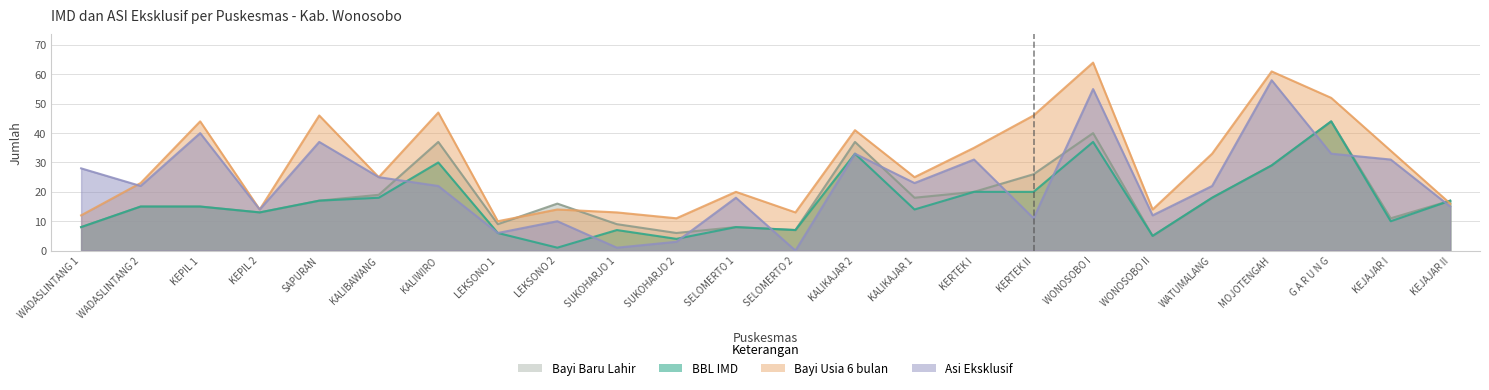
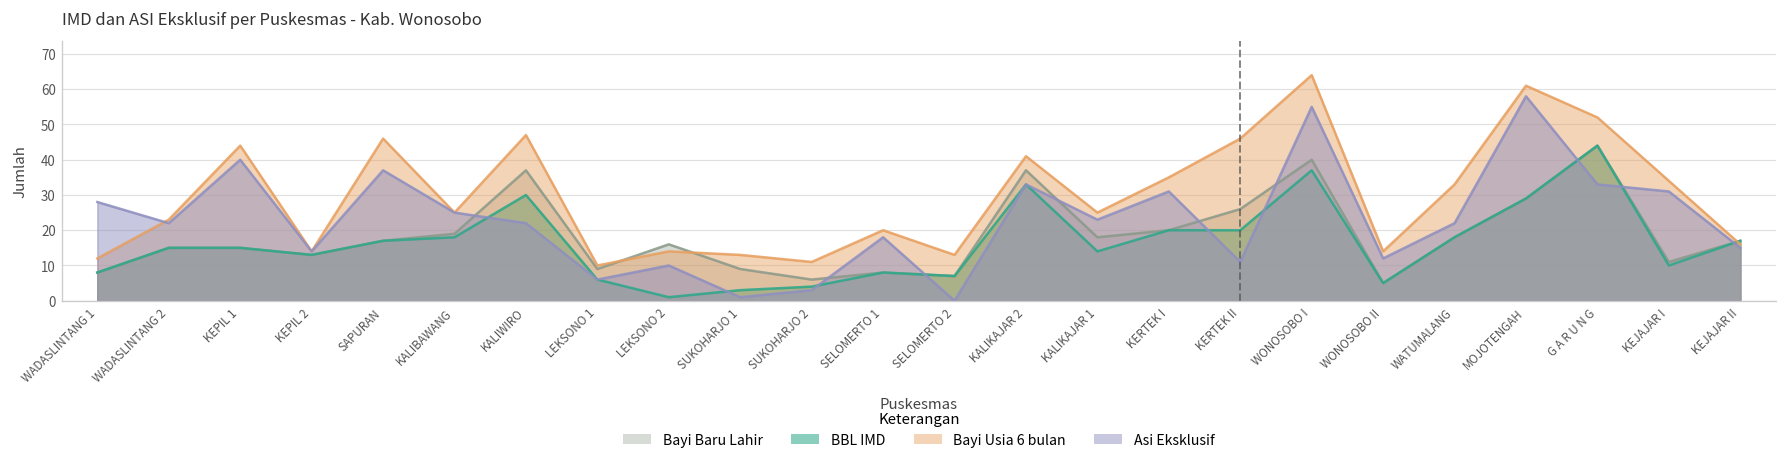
BBL IMD, SUKOHARJO 1: 7 -> 3
